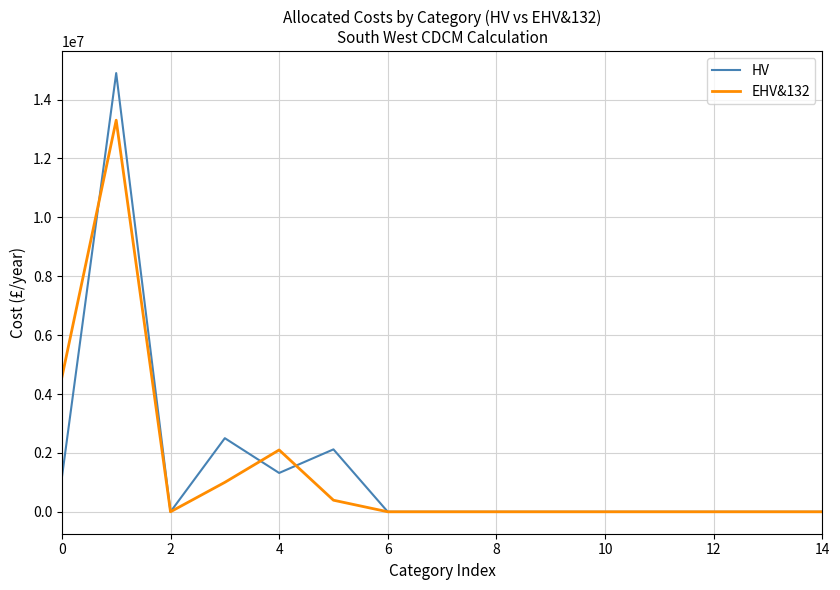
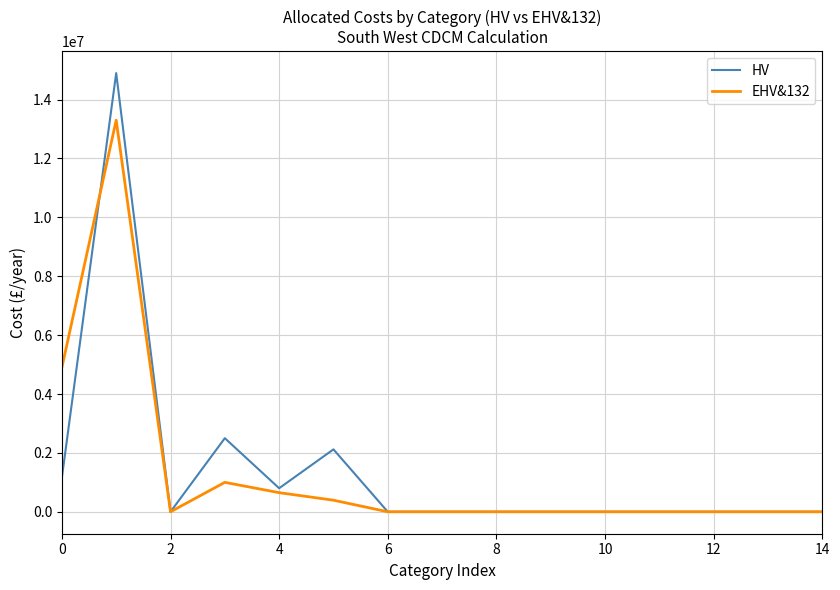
EHV&132, 0: 4600000 -> 4900000
HV, 4: 1300000 -> 800000
EHV&132, 4: 2100000 -> 600000
